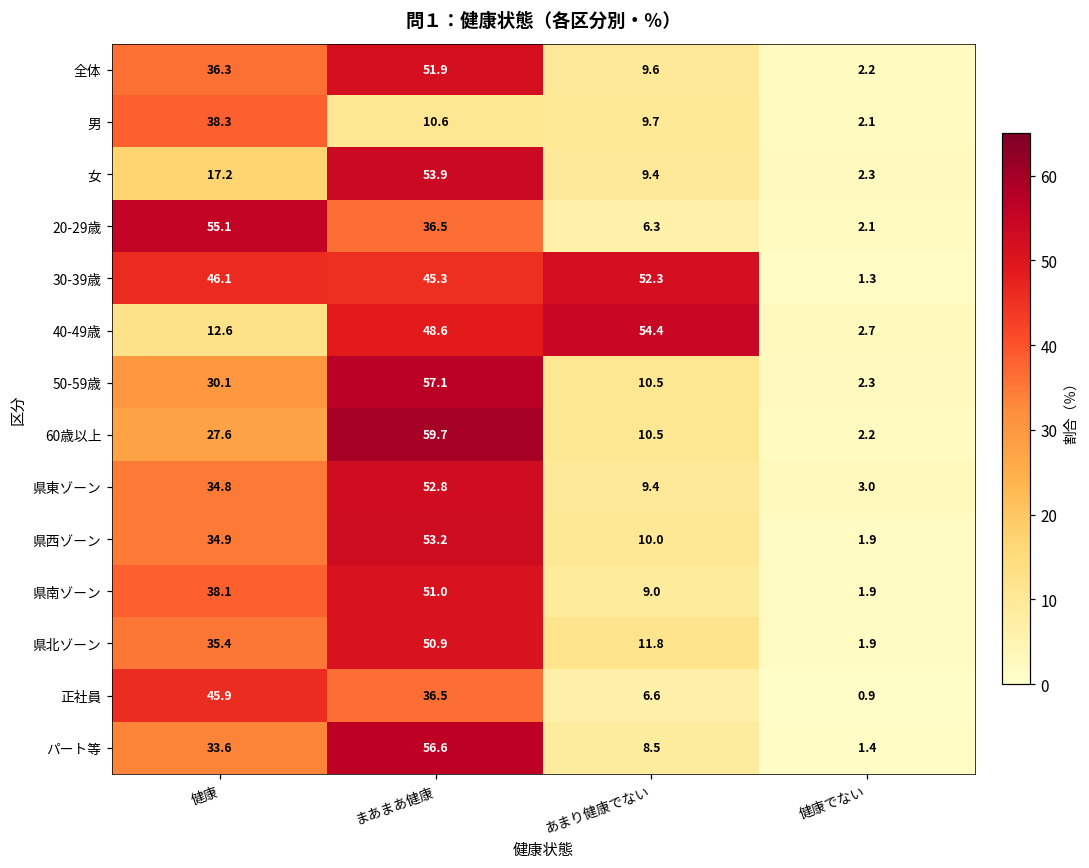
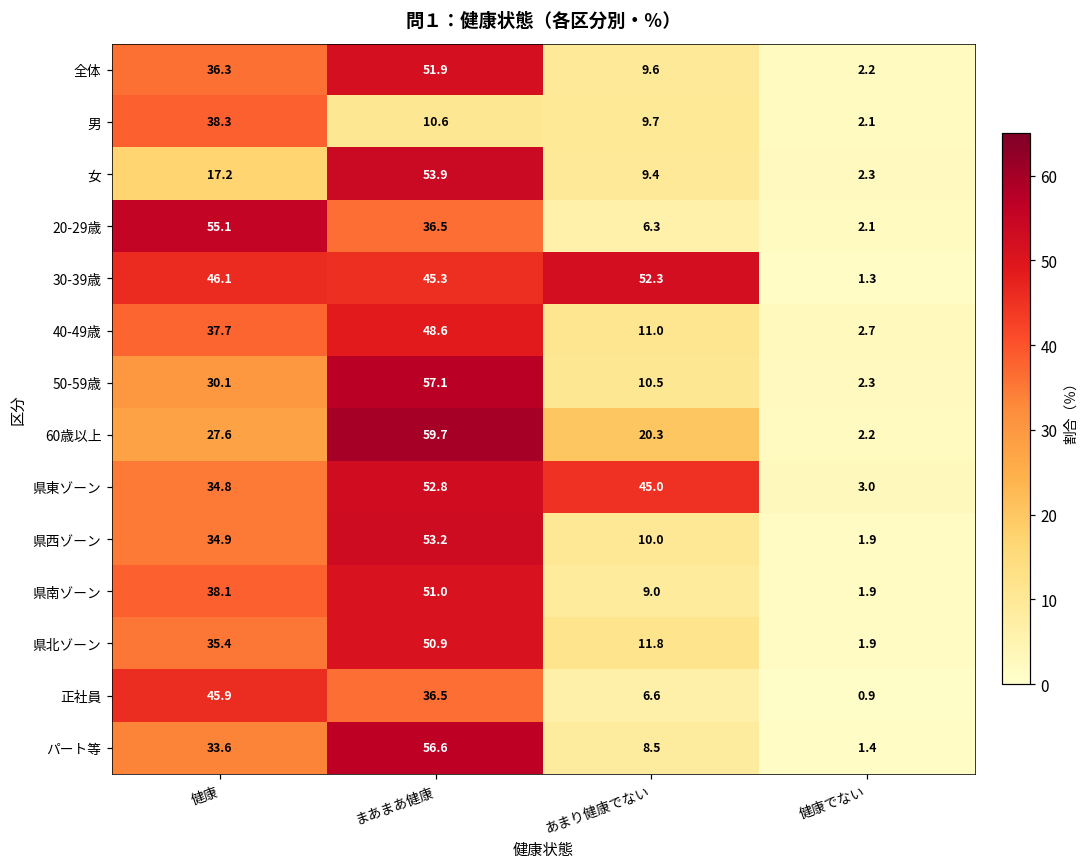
40-49歳, 健康: 12.6 -> 37.7
40-49歳, あまり健康でない: 54.4 -> 11.0
60歳以上, あまり健康でない: 10.5 -> 20.3
県東ゾーン, あまり健康でない: 9.4 -> 45.0
